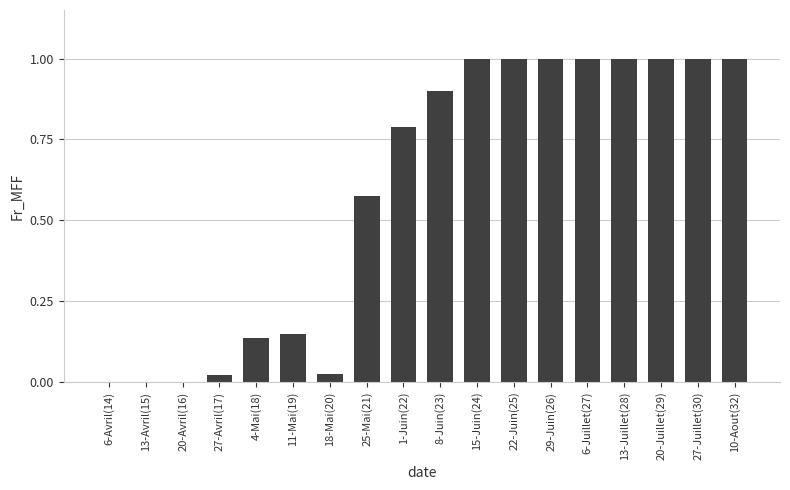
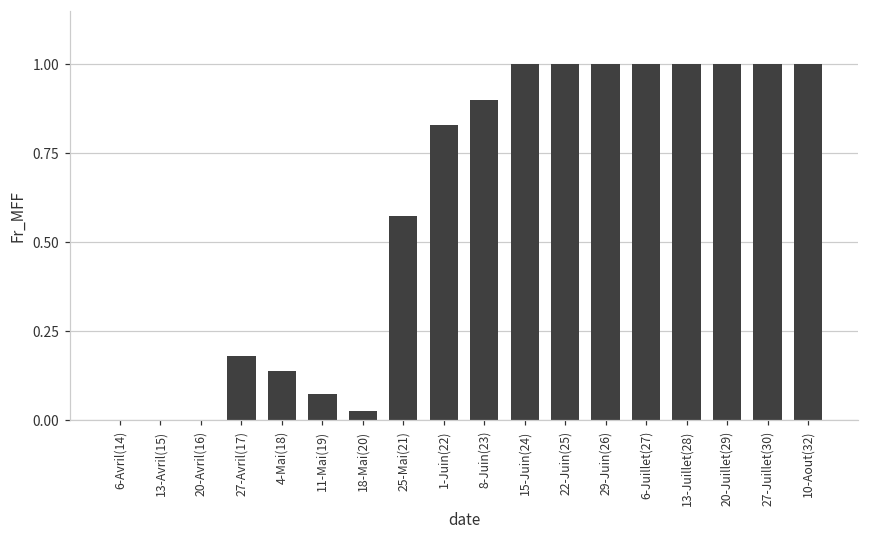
27-Avril(17): 0.02 -> 0.18
11-Mai(19): 0.15 -> 0.07
1-Juin(22): 0.79 -> 0.83
